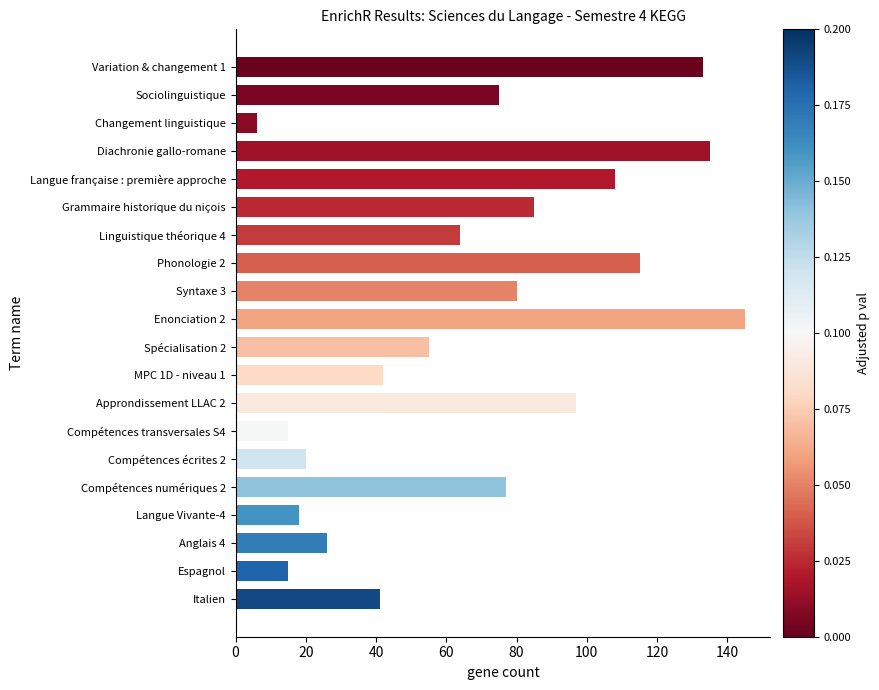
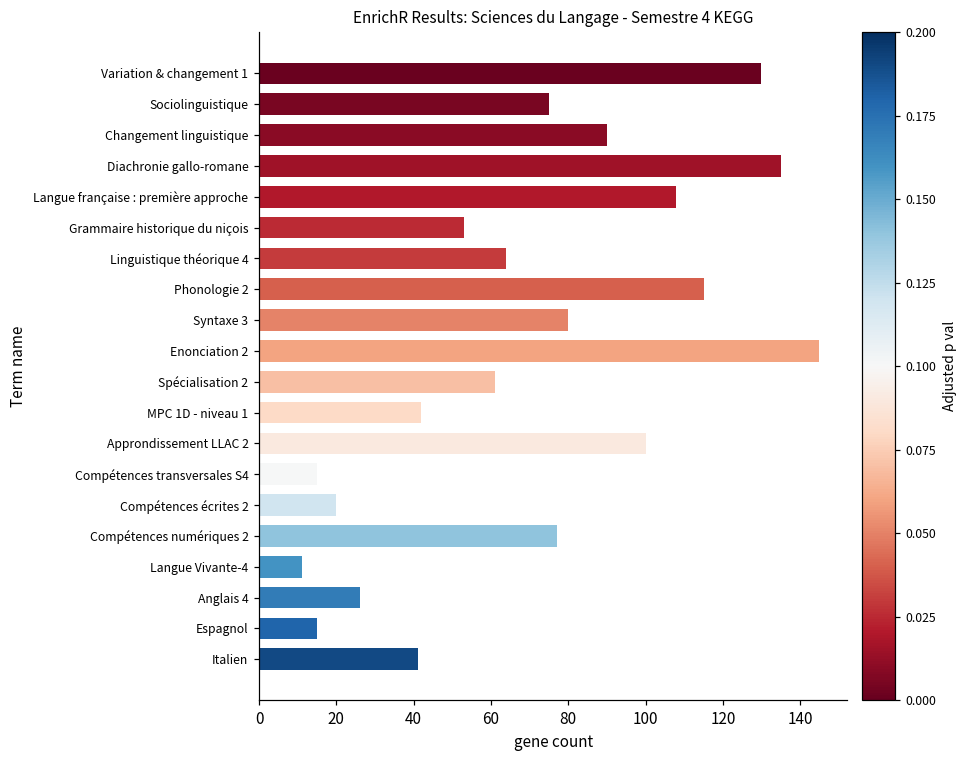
Variation & changement 1: 133 -> 130
Changement linguistique: 6 -> 90
Grammaire historique du niçois: 85 -> 53
Spécialisation 2: 55 -> 61
Approndissement LLAC 2: 97 -> 100
Langue Vivante-4: 18 -> 11
